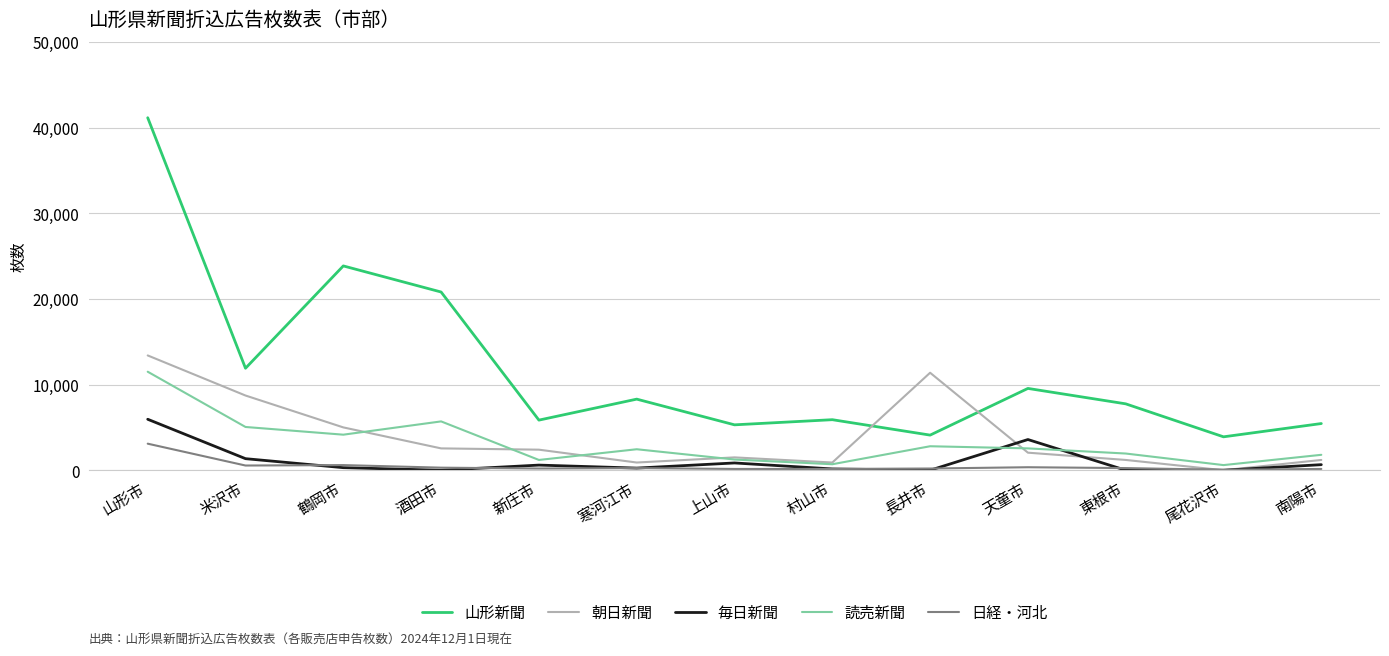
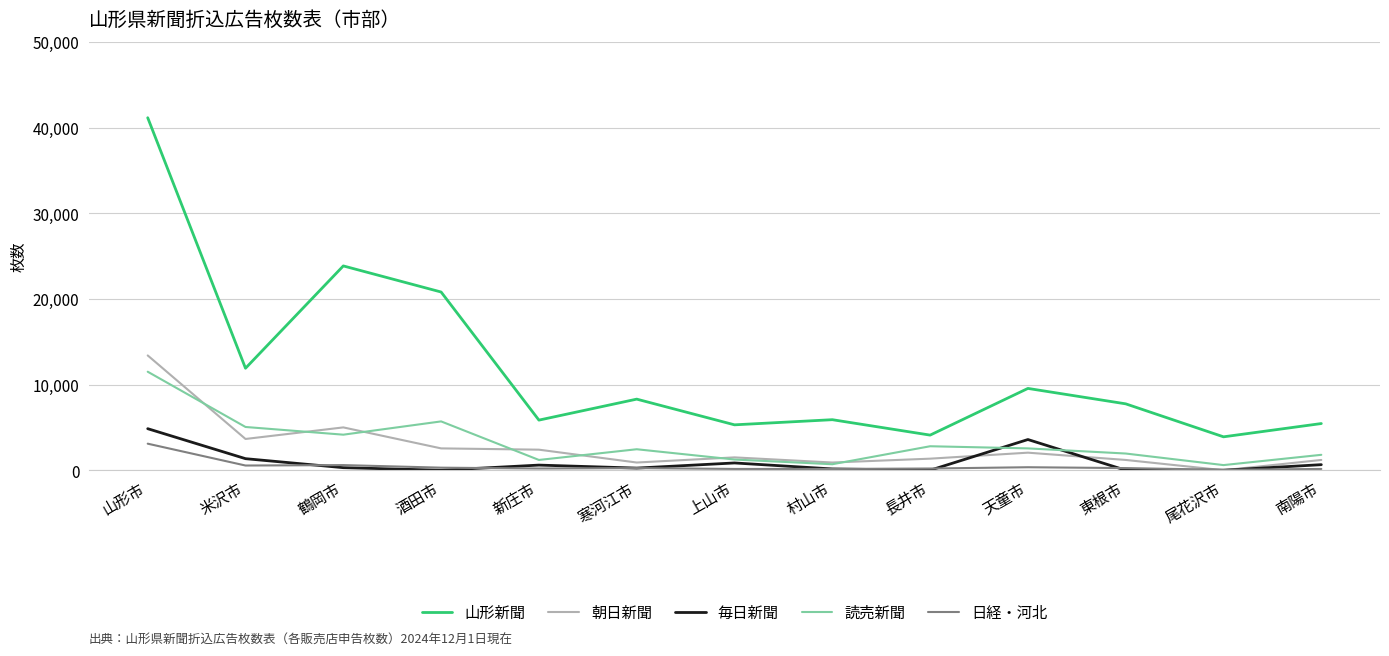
毎日新聞, 山形市: 6,000 -> 5,000
朝日新聞, 米沢市: 9,000 -> 4,000
朝日新聞, 長井市: 11,000 -> 1,000
